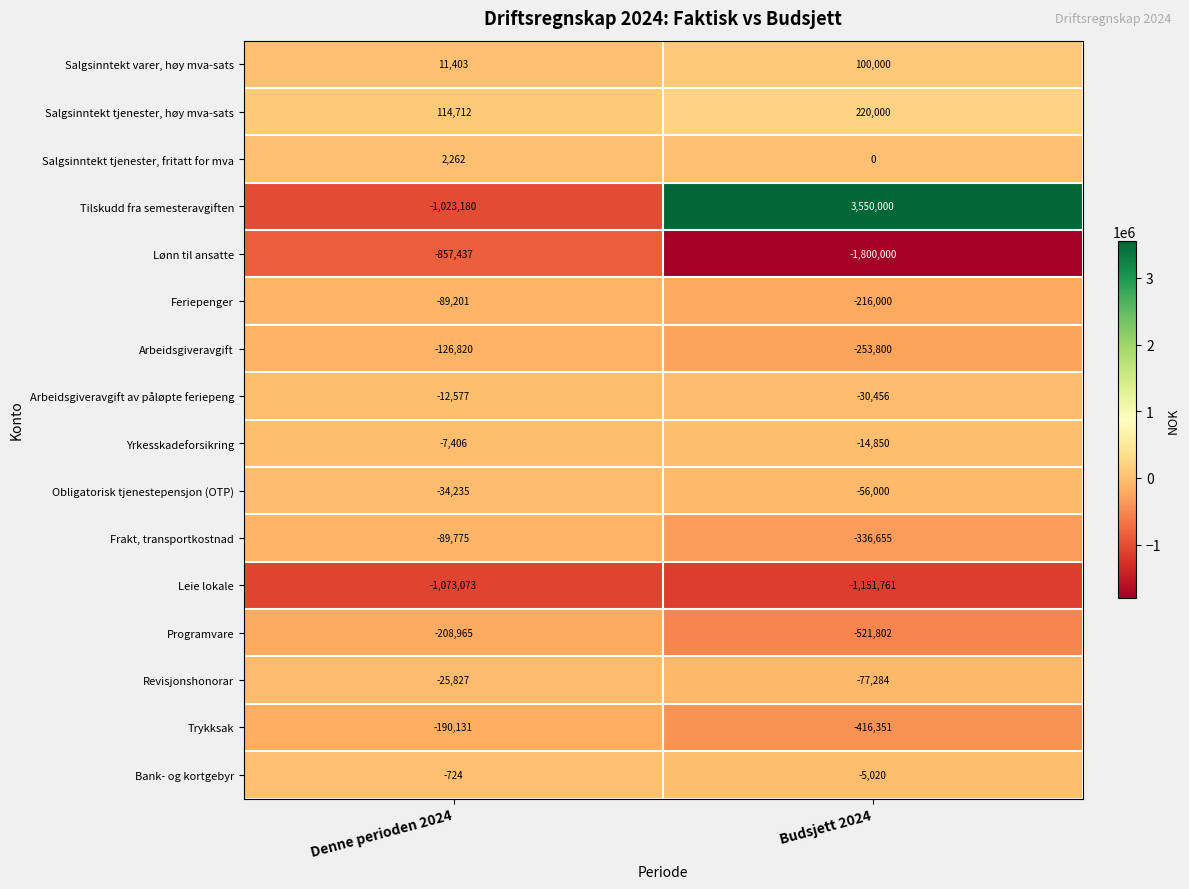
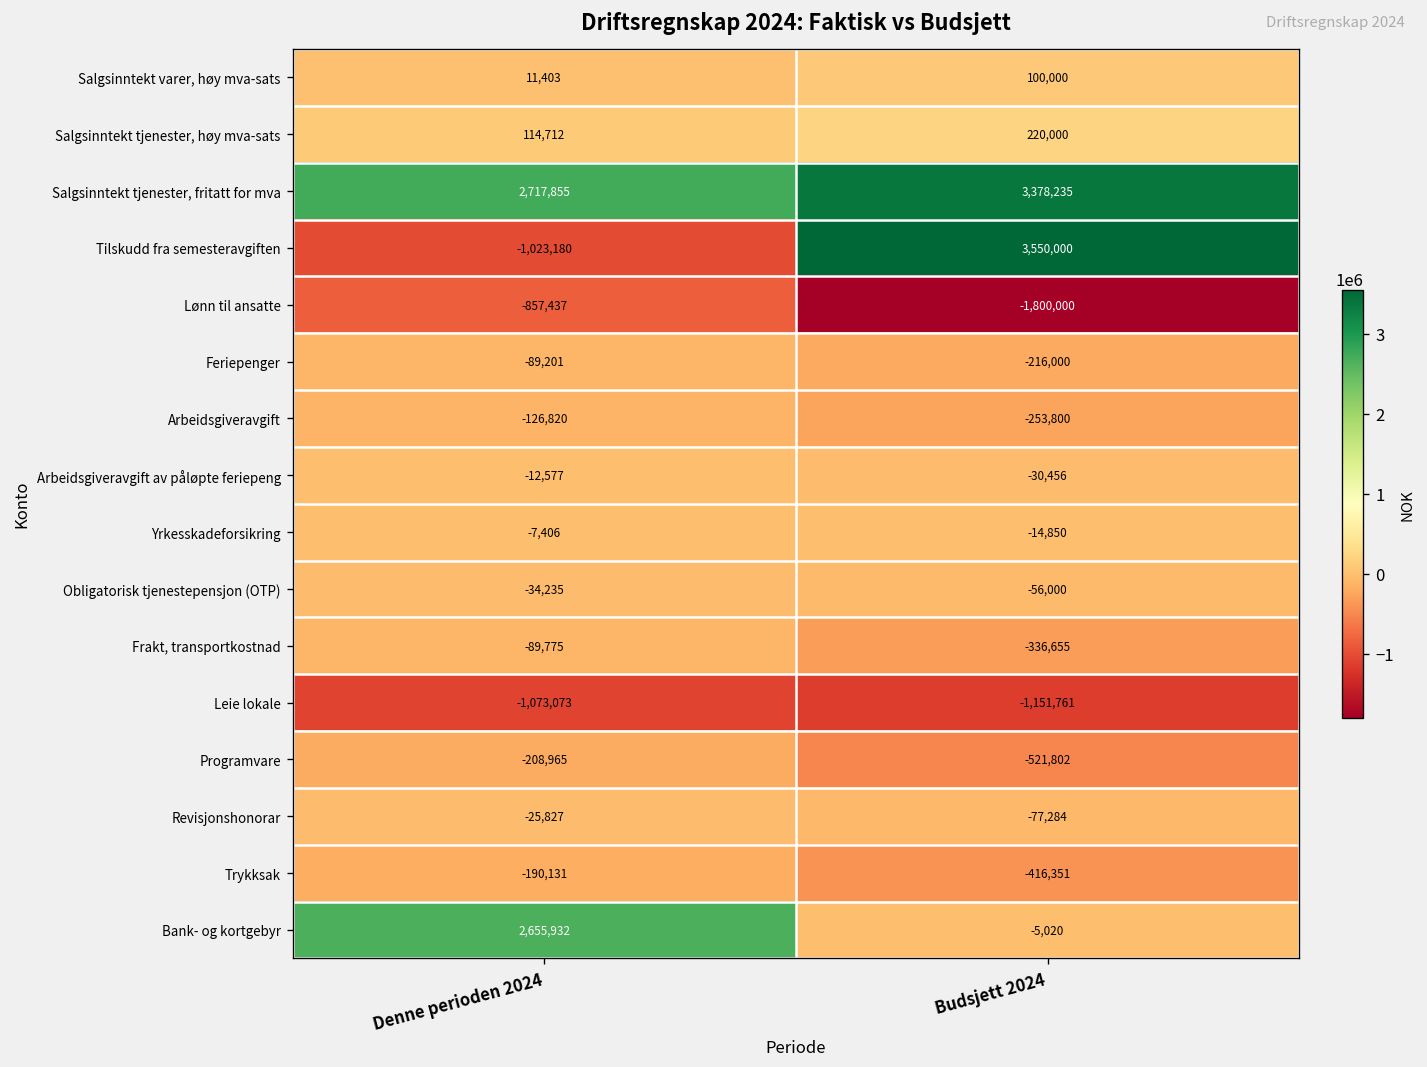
Salgsinntekt tjenester, fritatt for mva, Denne perioden 2024: 2,262 -> 2,717,855
Salgsinntekt tjenester, fritatt for mva, Budsjett 2024: 0 -> 3,378,235
Bank- og kortgebyr, Denne perioden 2024: -724 -> 2,655,932
